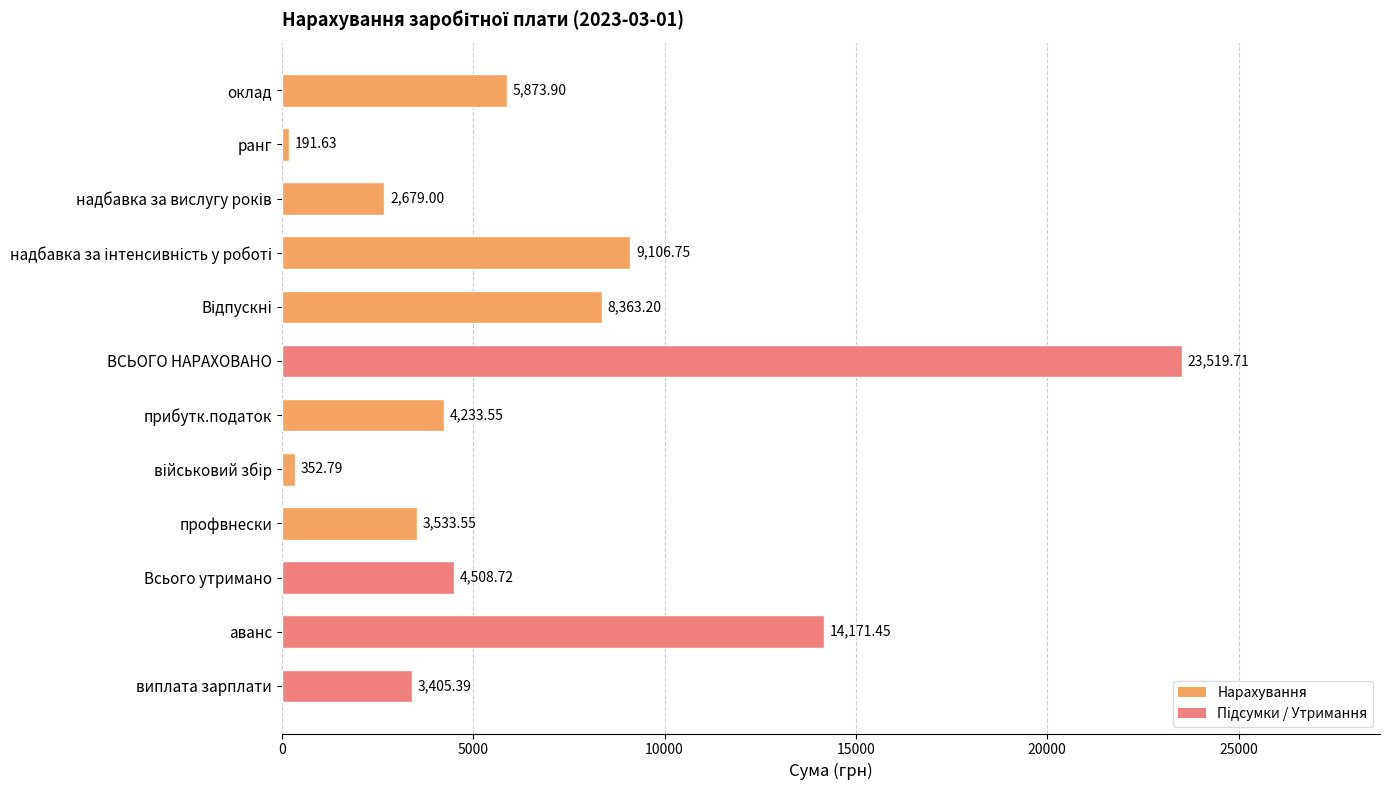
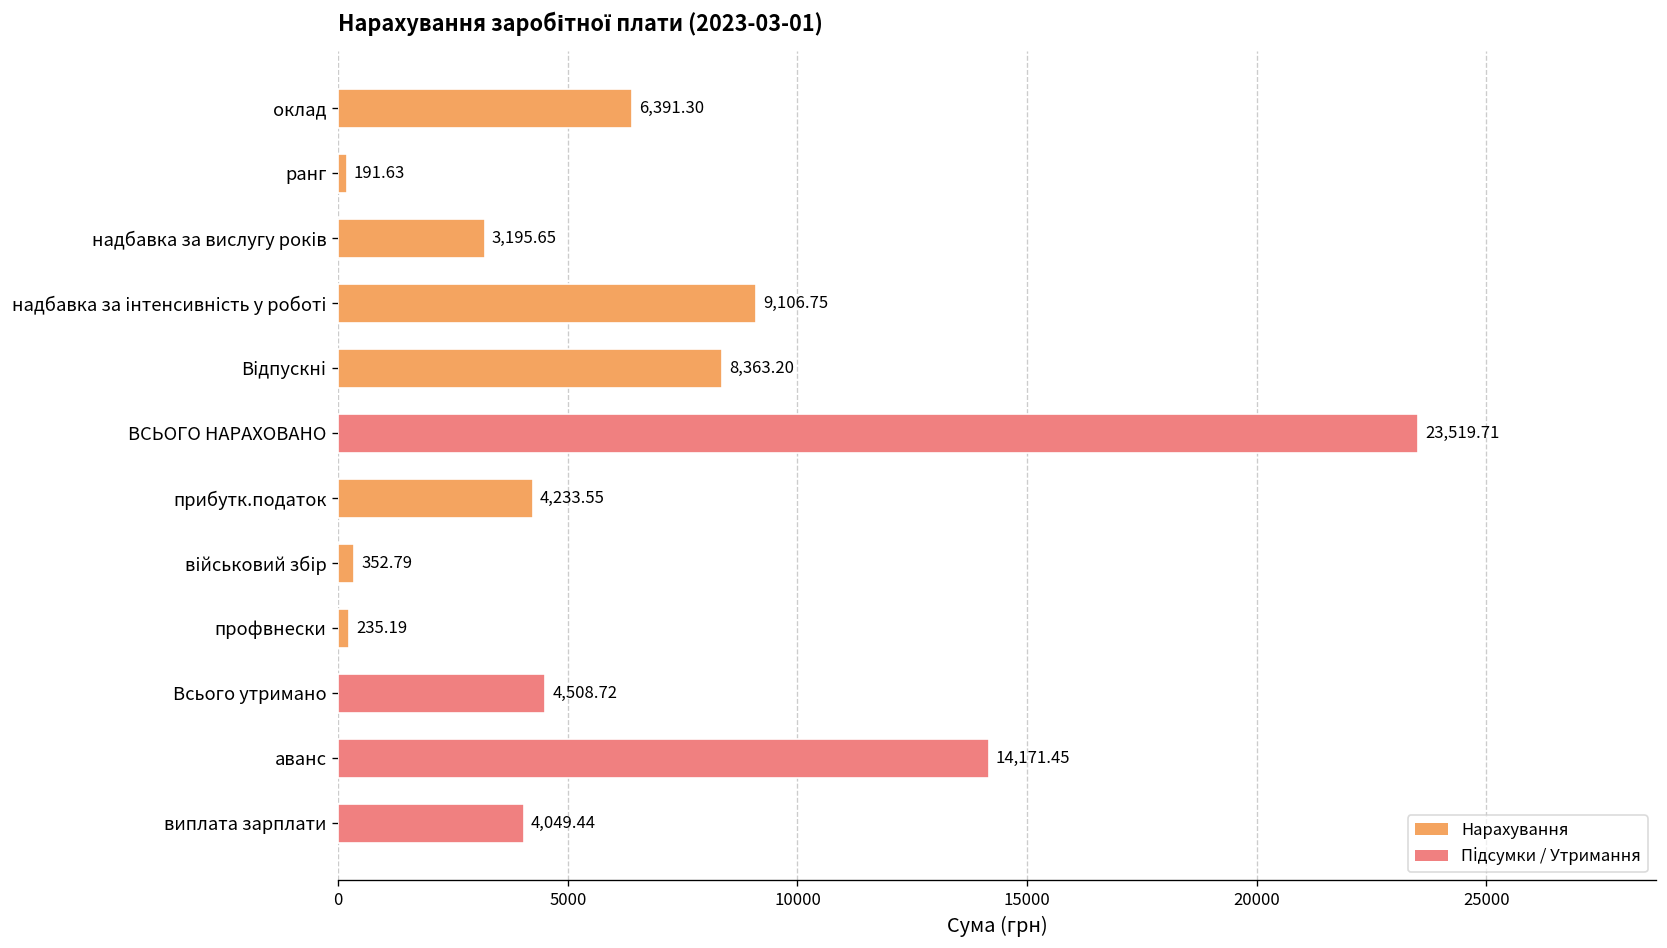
оклад: 5,873.90 -> 6,391.30
надбавка за вислугу років: 2,679.00 -> 3,195.65
профвнески: 3,533.55 -> 235.19
виплата зарплати: 3,405.39 -> 4,049.44
